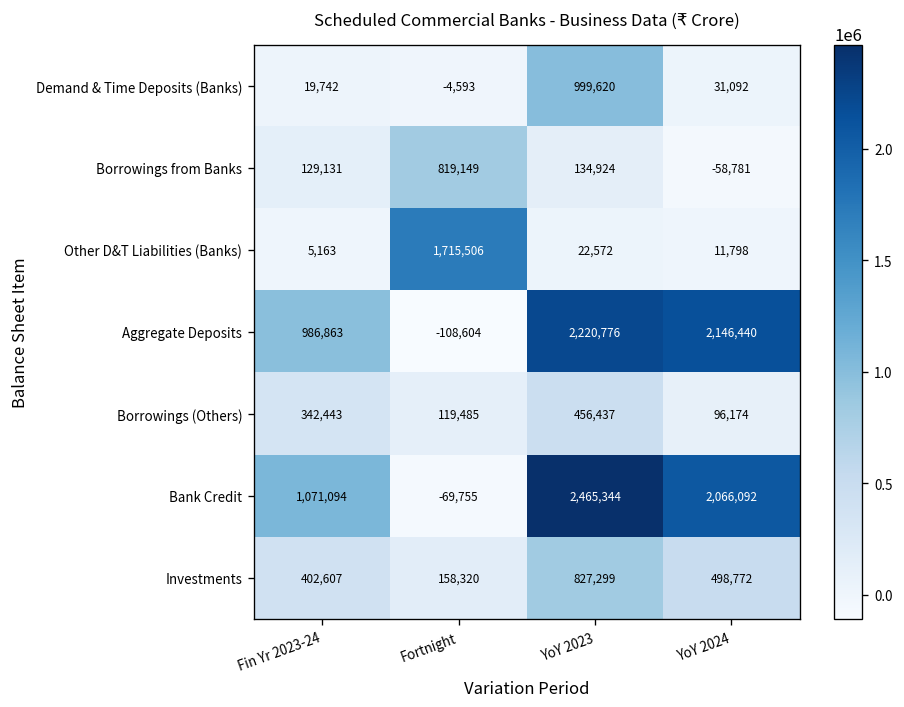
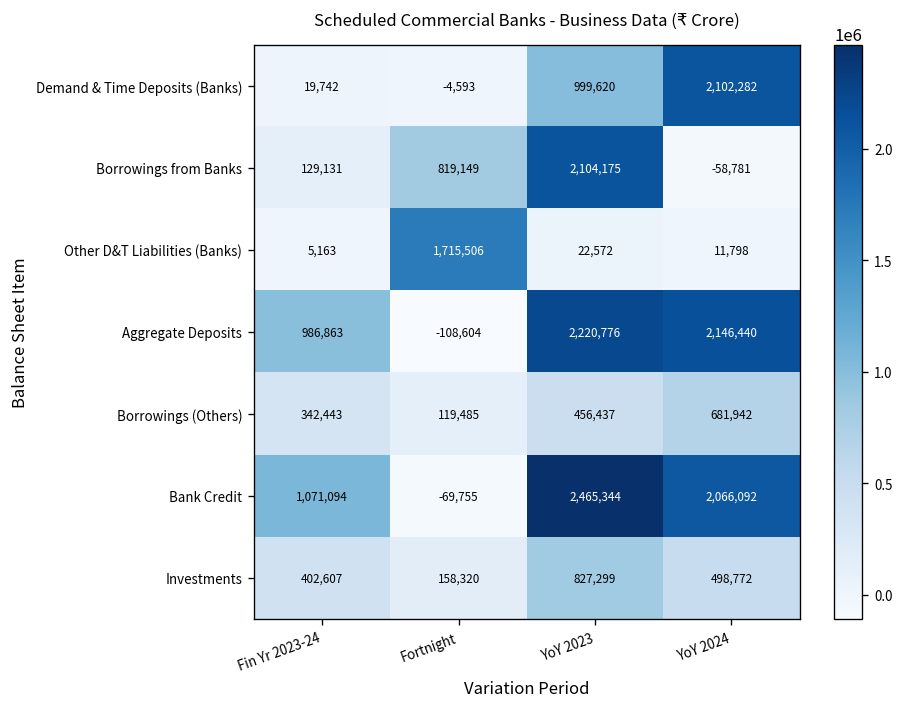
Demand & Time Deposits (Banks), YoY 2024: 31,092 -> 2,102,282
Borrowings from Banks, YoY 2023: 134,924 -> 2,104,175
Borrowings (Others), YoY 2024: 96,174 -> 681,942
